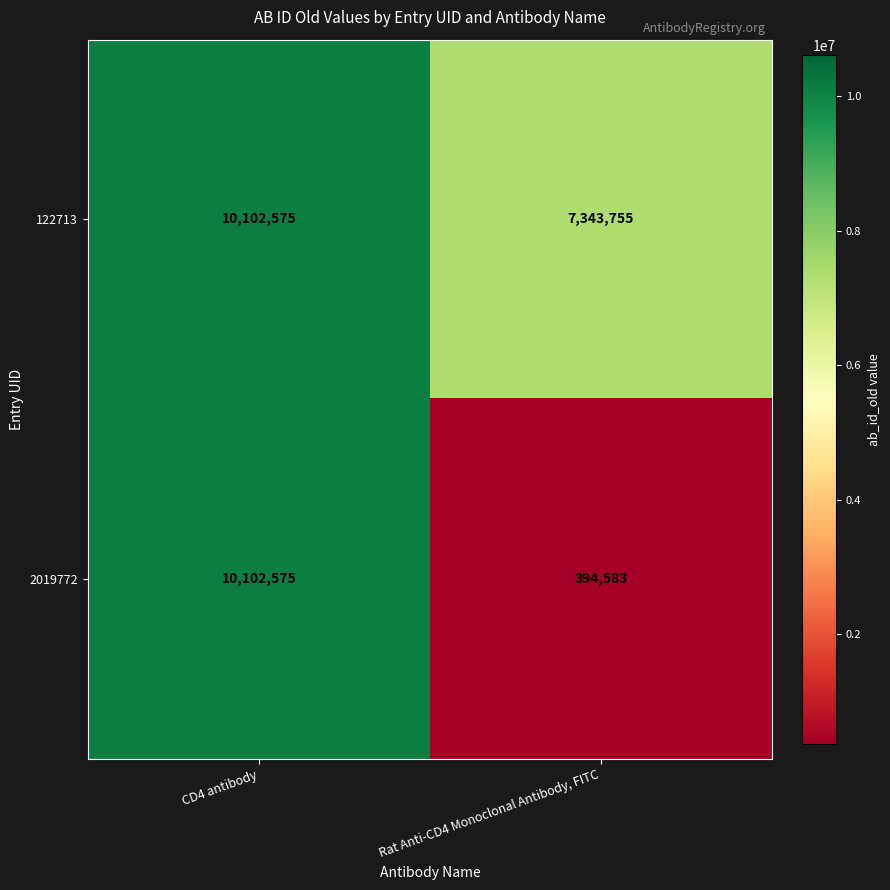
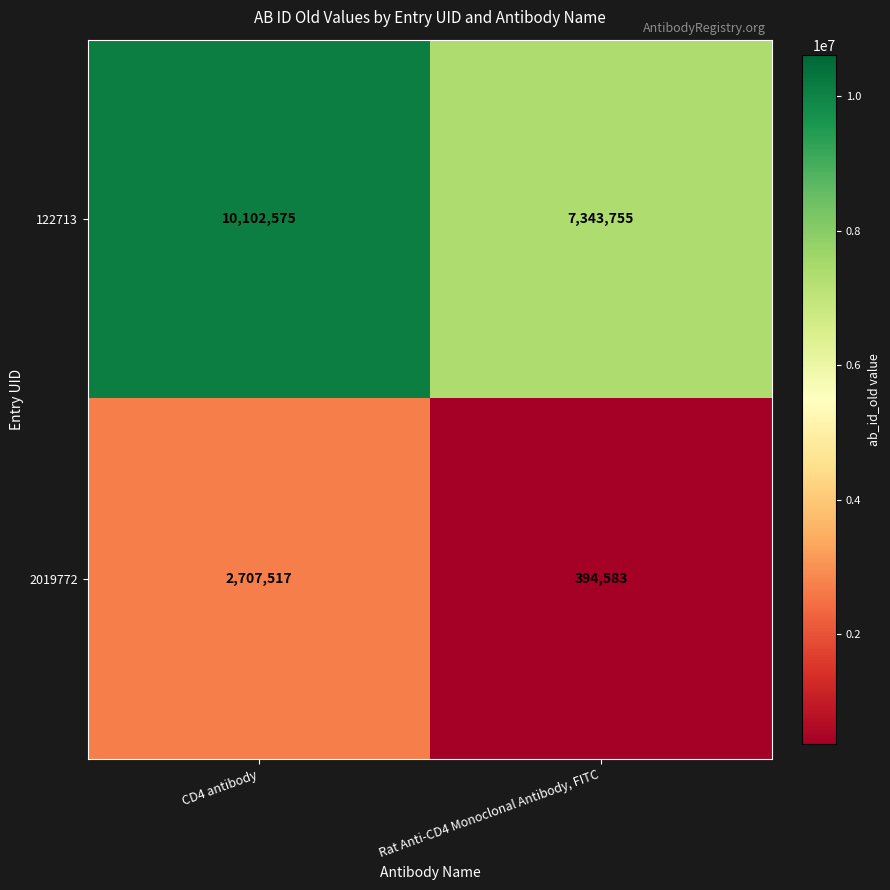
2019772, CD4 antibody: 10,102,575 -> 2,707,517
